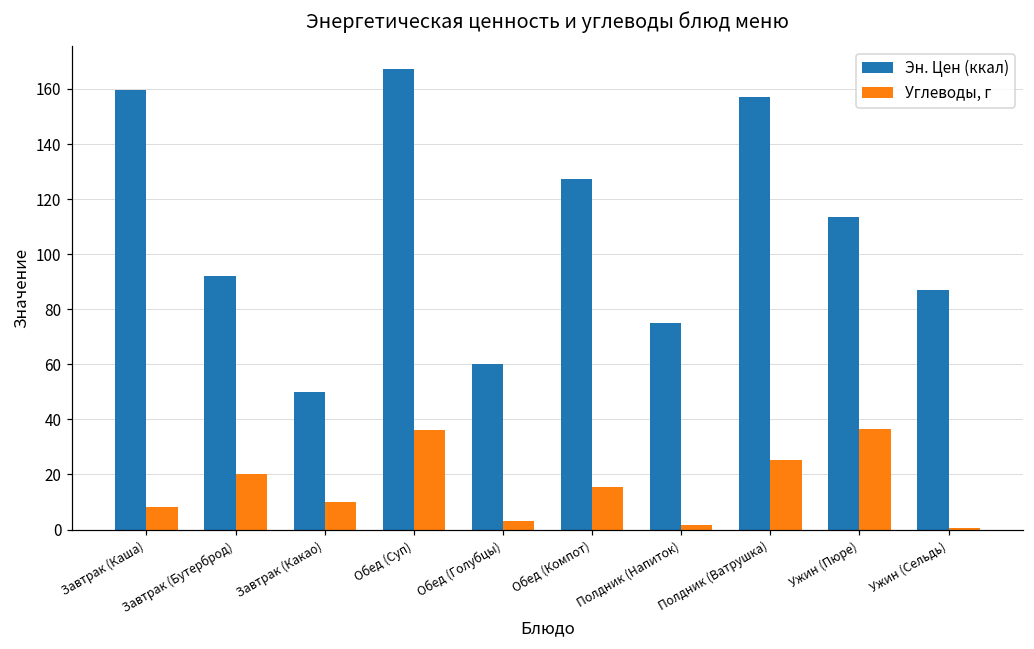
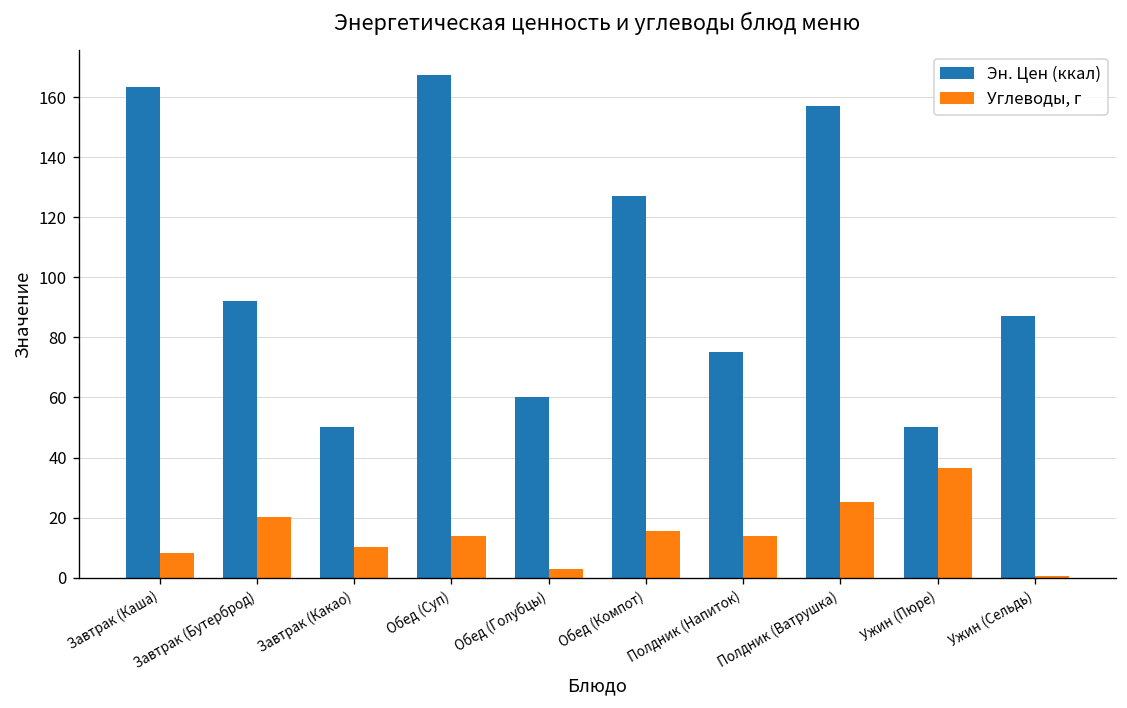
Эн. Цен (ккал), Завтрак (Каша): 160 -> 163
Углеводы, г, Обед (Суп): 36 -> 14
Углеводы, г, Полдник (Напиток): 2 -> 14
Эн. Цен (ккал), Ужин (Пюре): 114 -> 50
